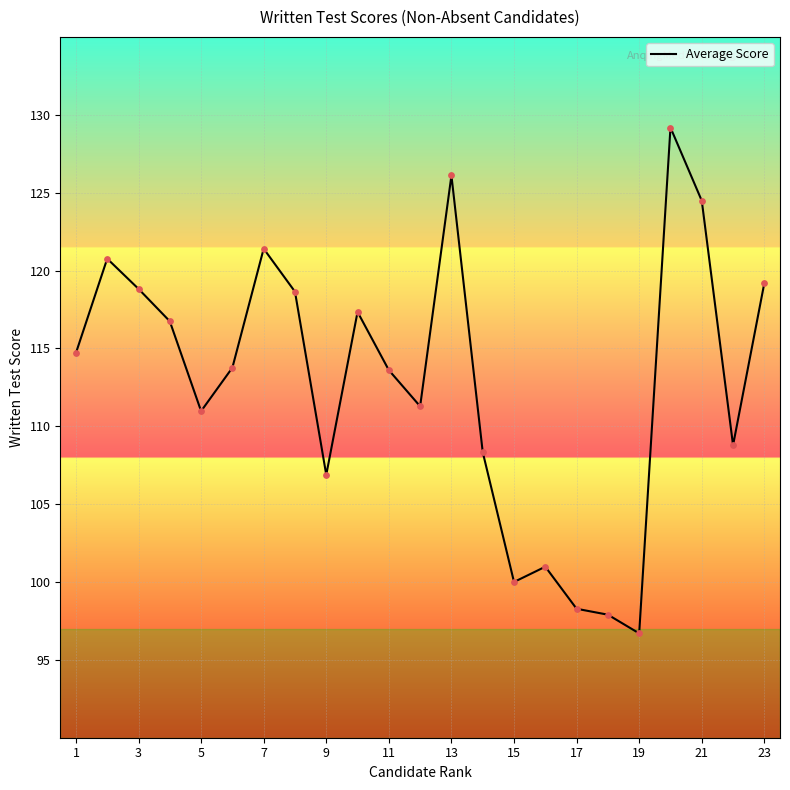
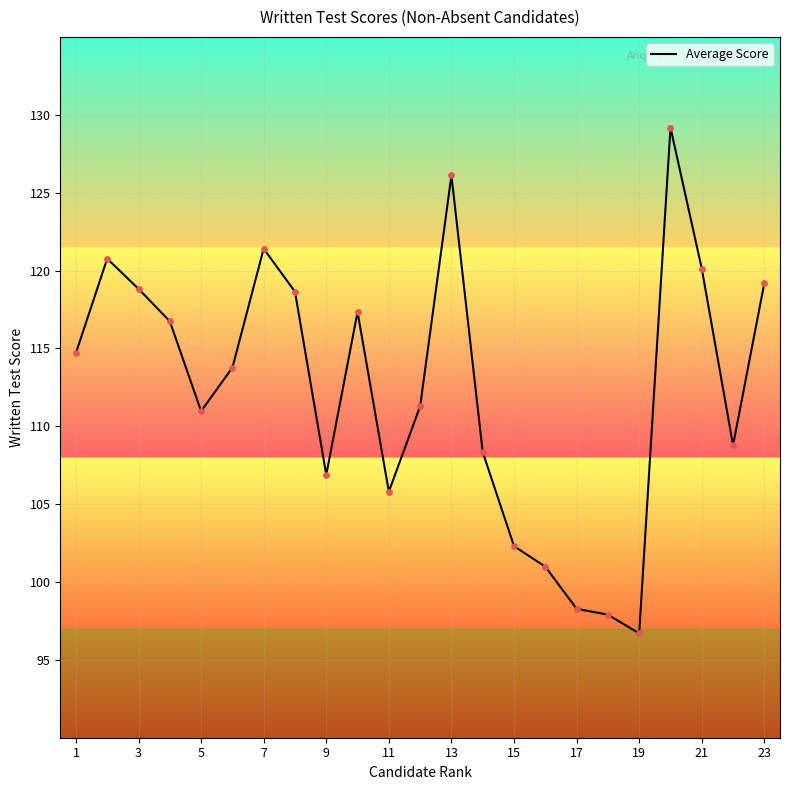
11: 113.6 -> 105.8
15: 100.0 -> 102.3
21: 124.5 -> 120.1
